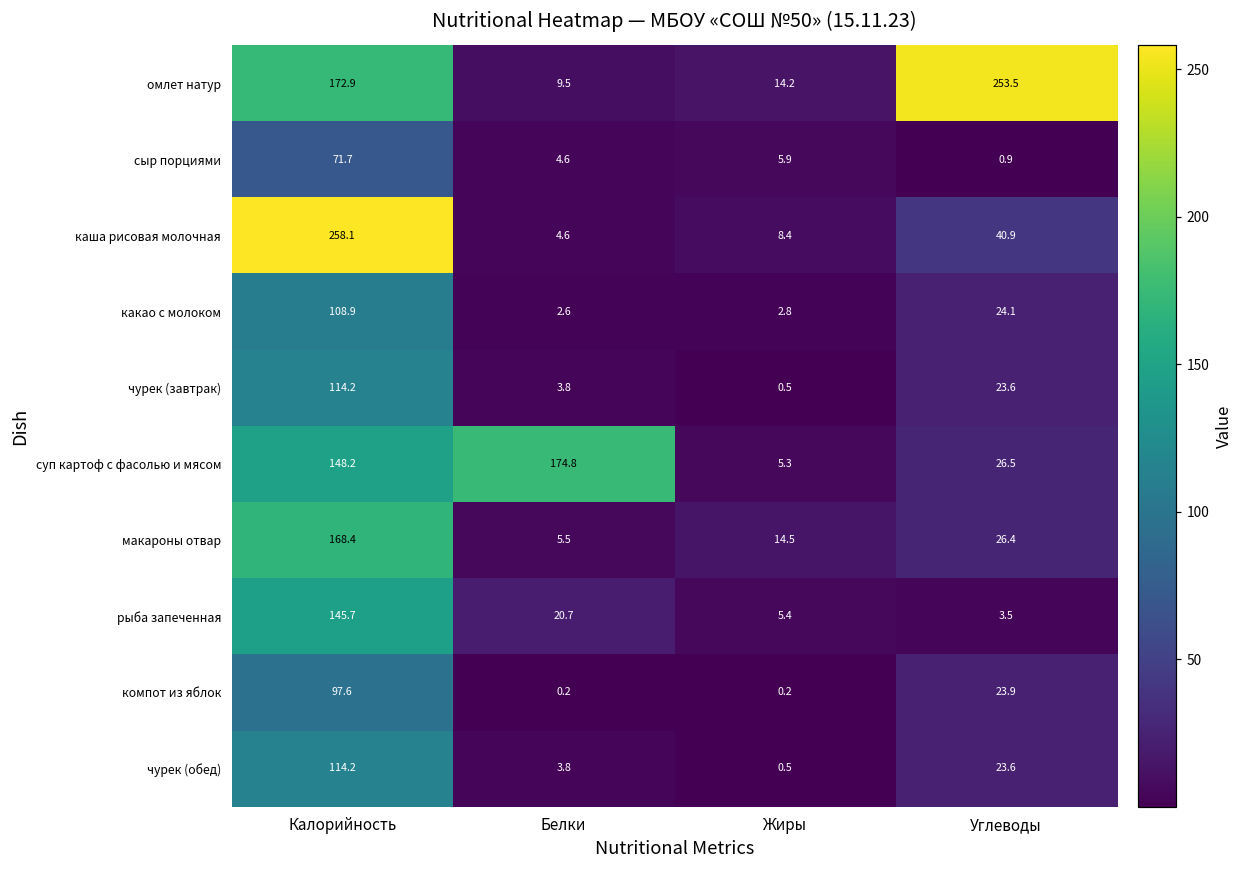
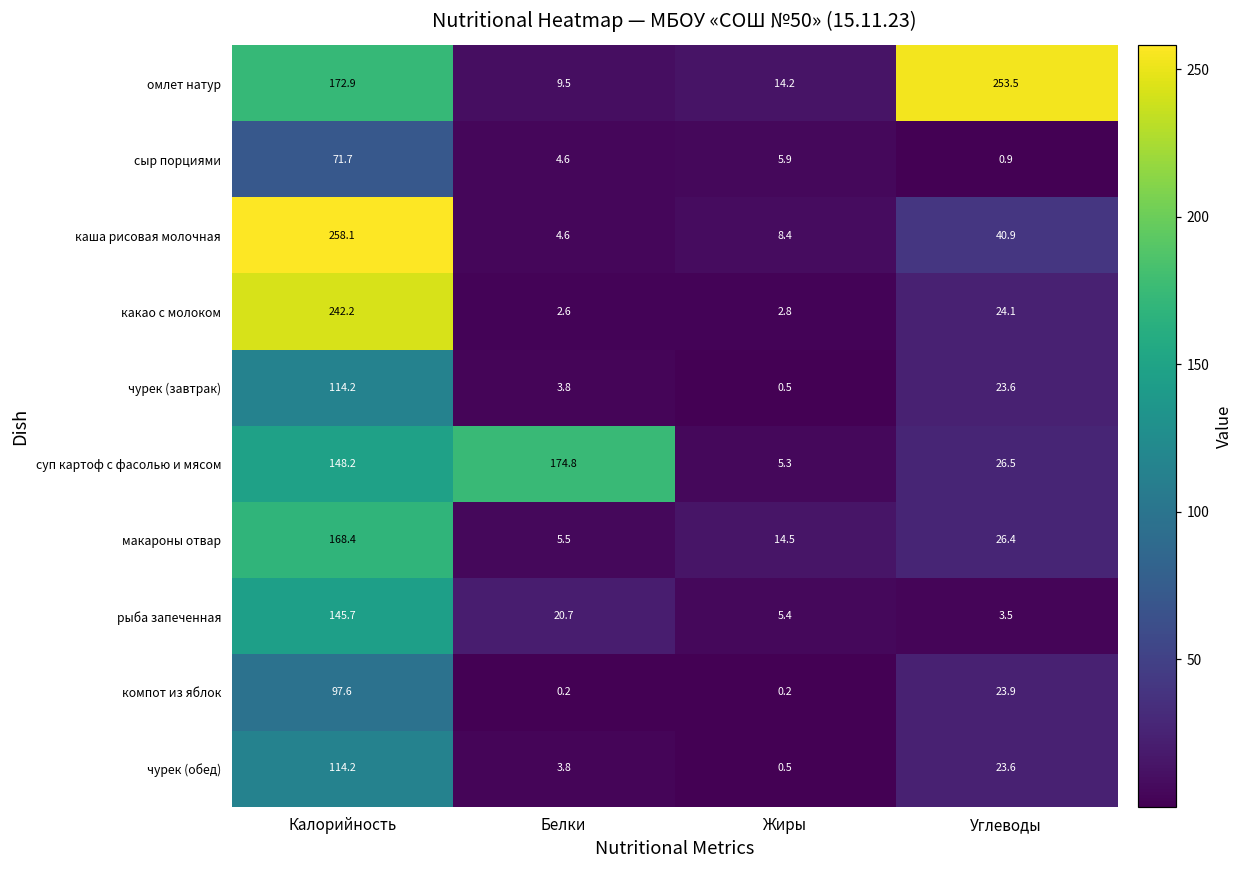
какао с молоком, Калорийность: 108.9 -> 242.2
